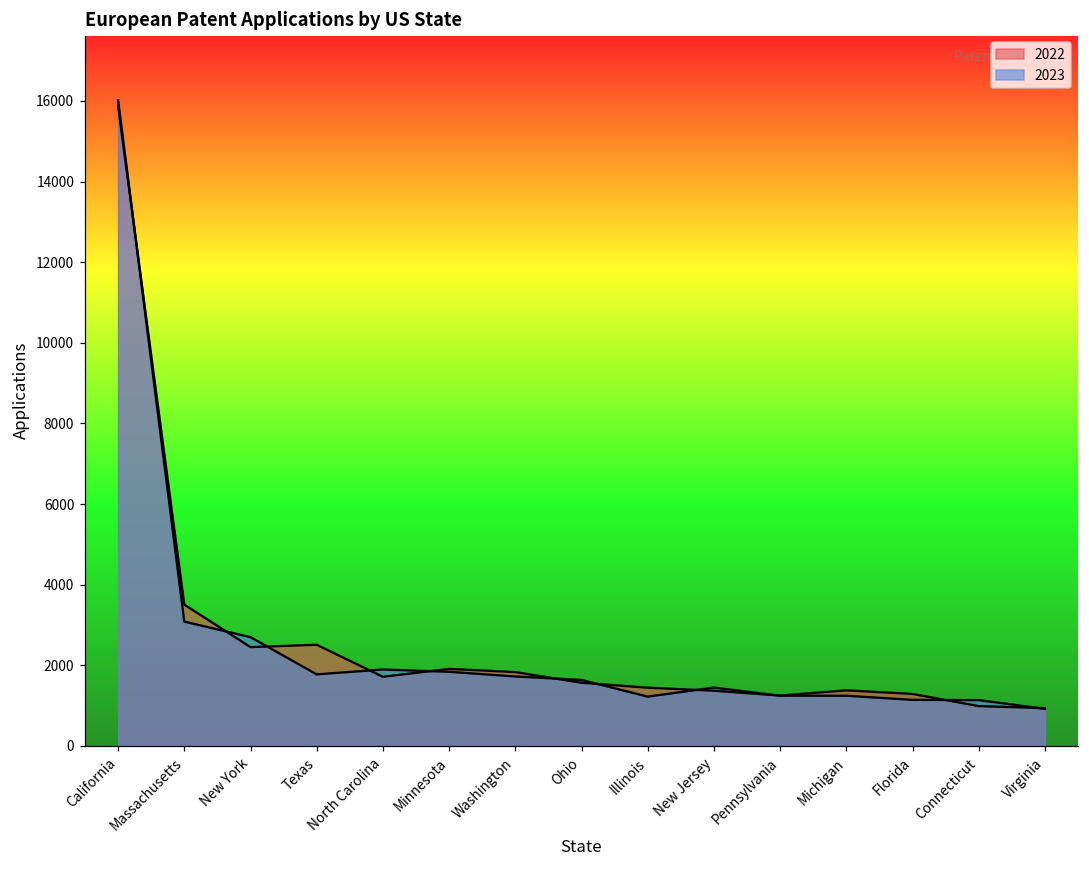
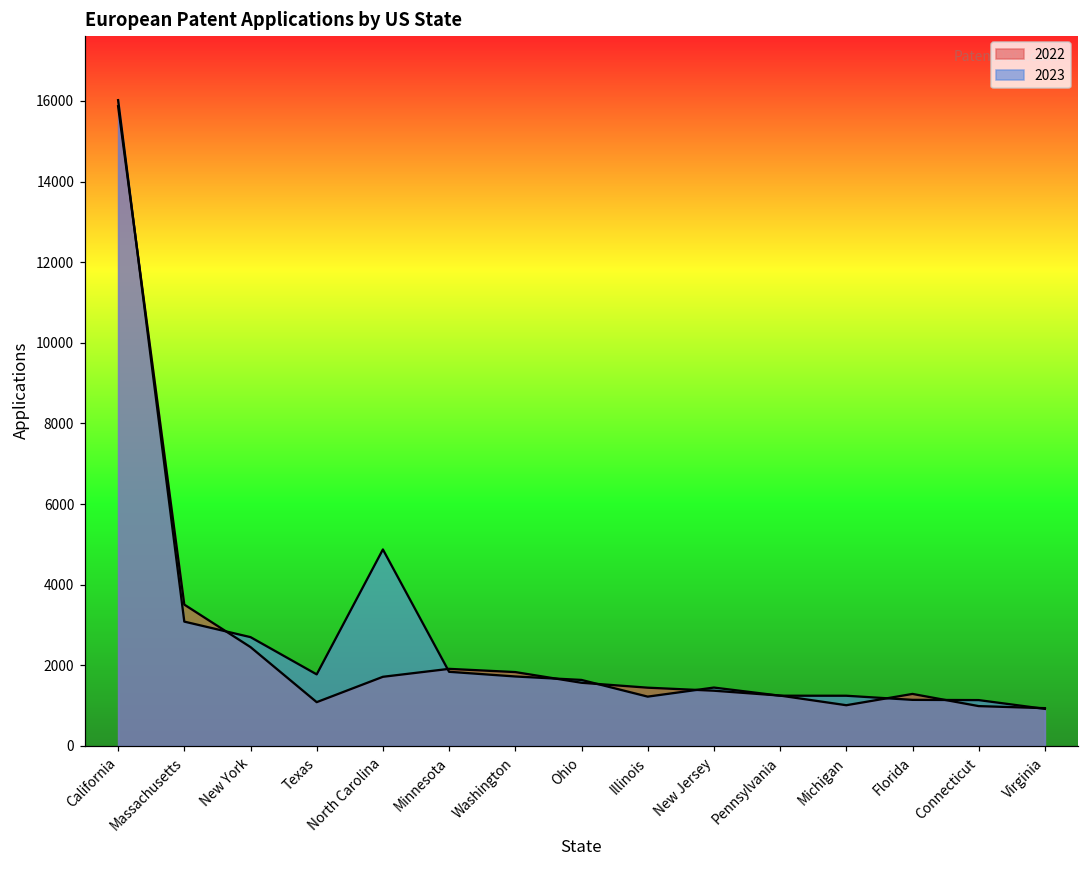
2022, Texas: 2500 -> 1100
2023, North Carolina: 1900 -> 4900
2022, Michigan: 1400 -> 1000
